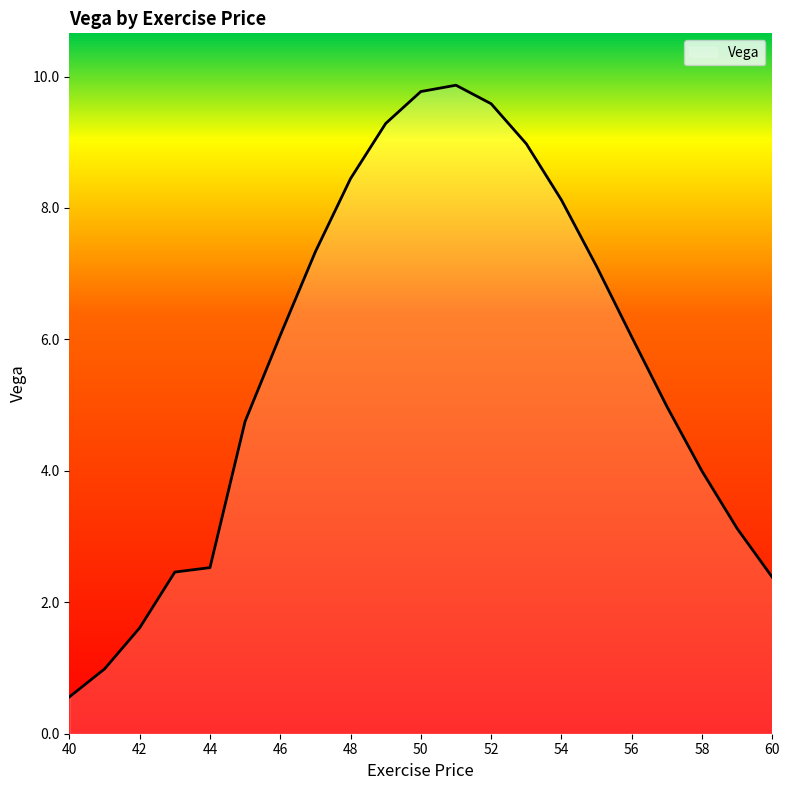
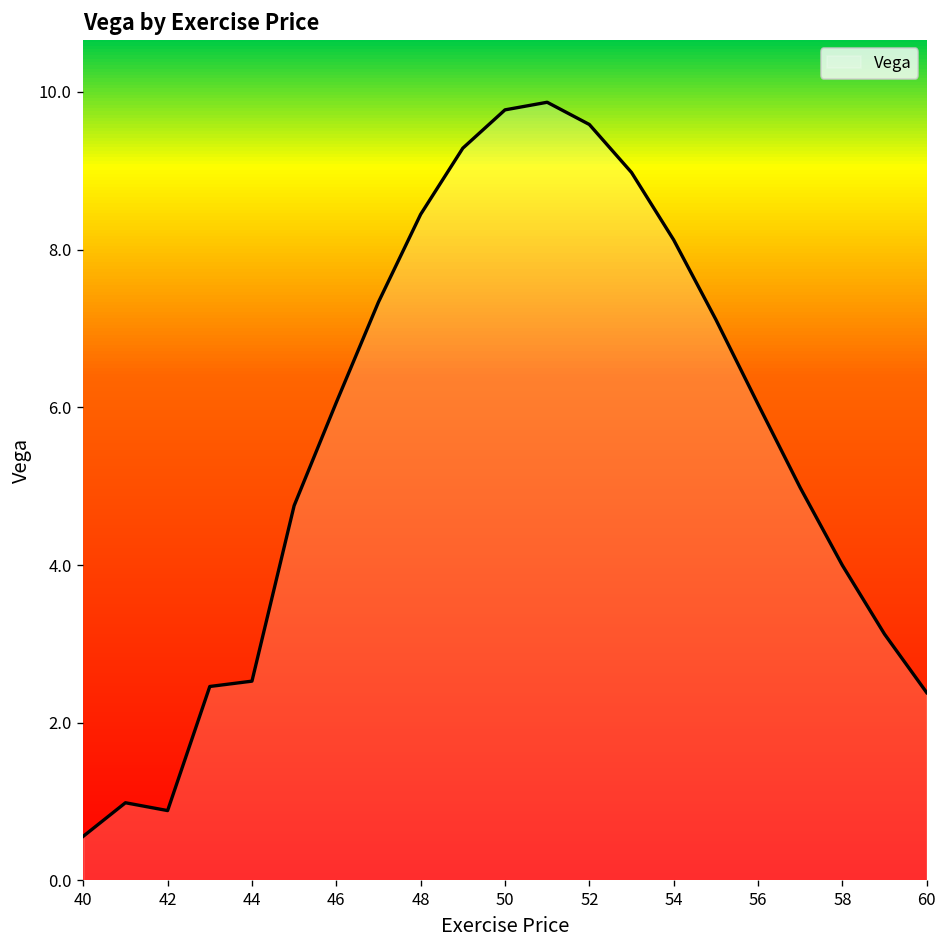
42: 1.6 -> 0.9
